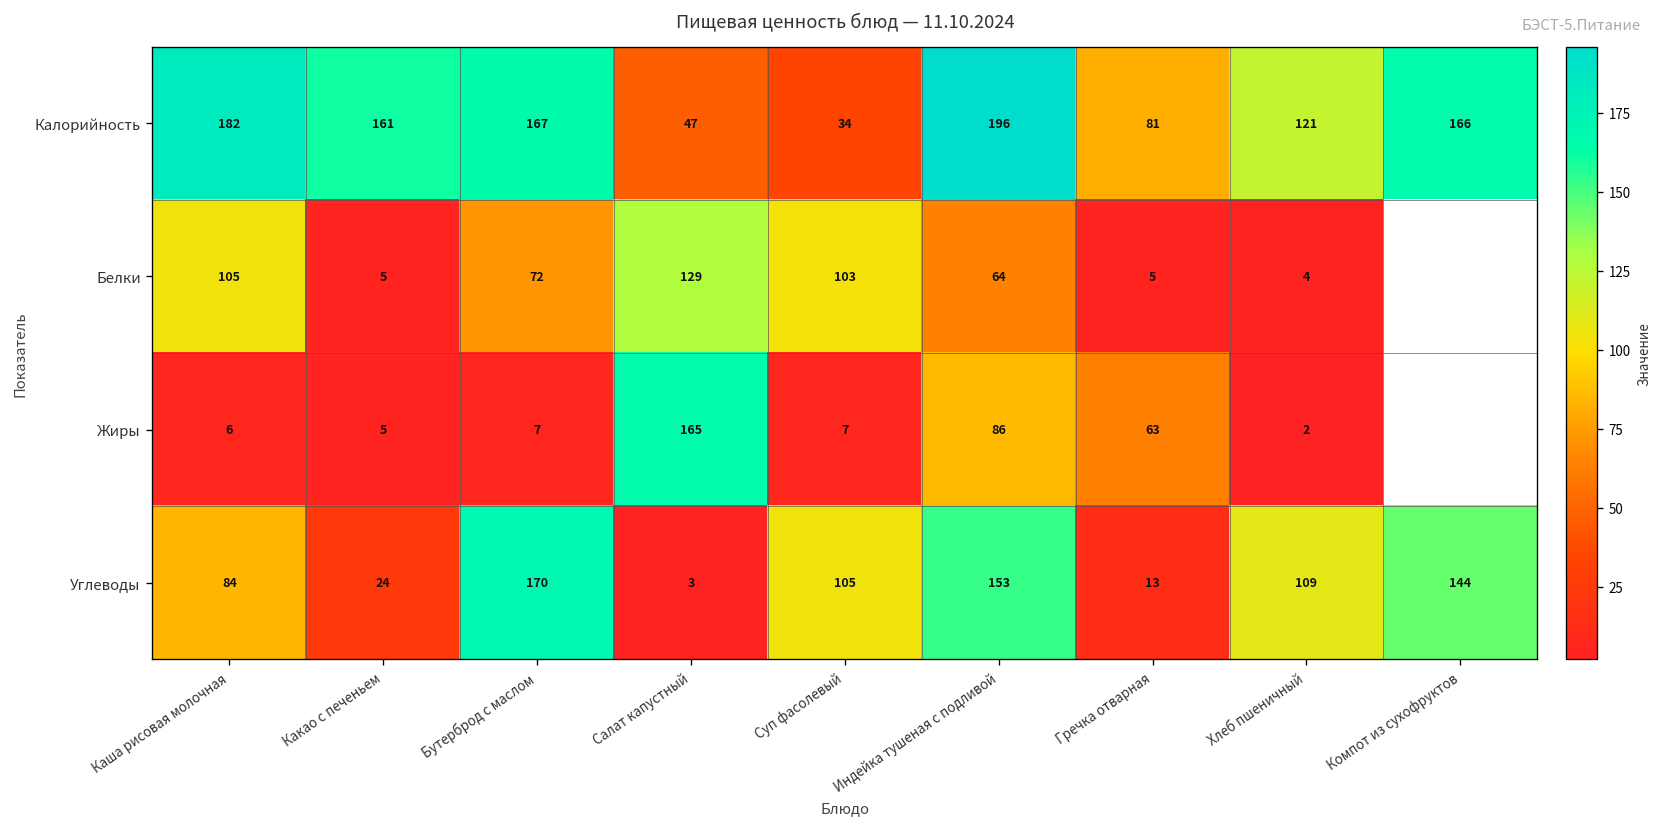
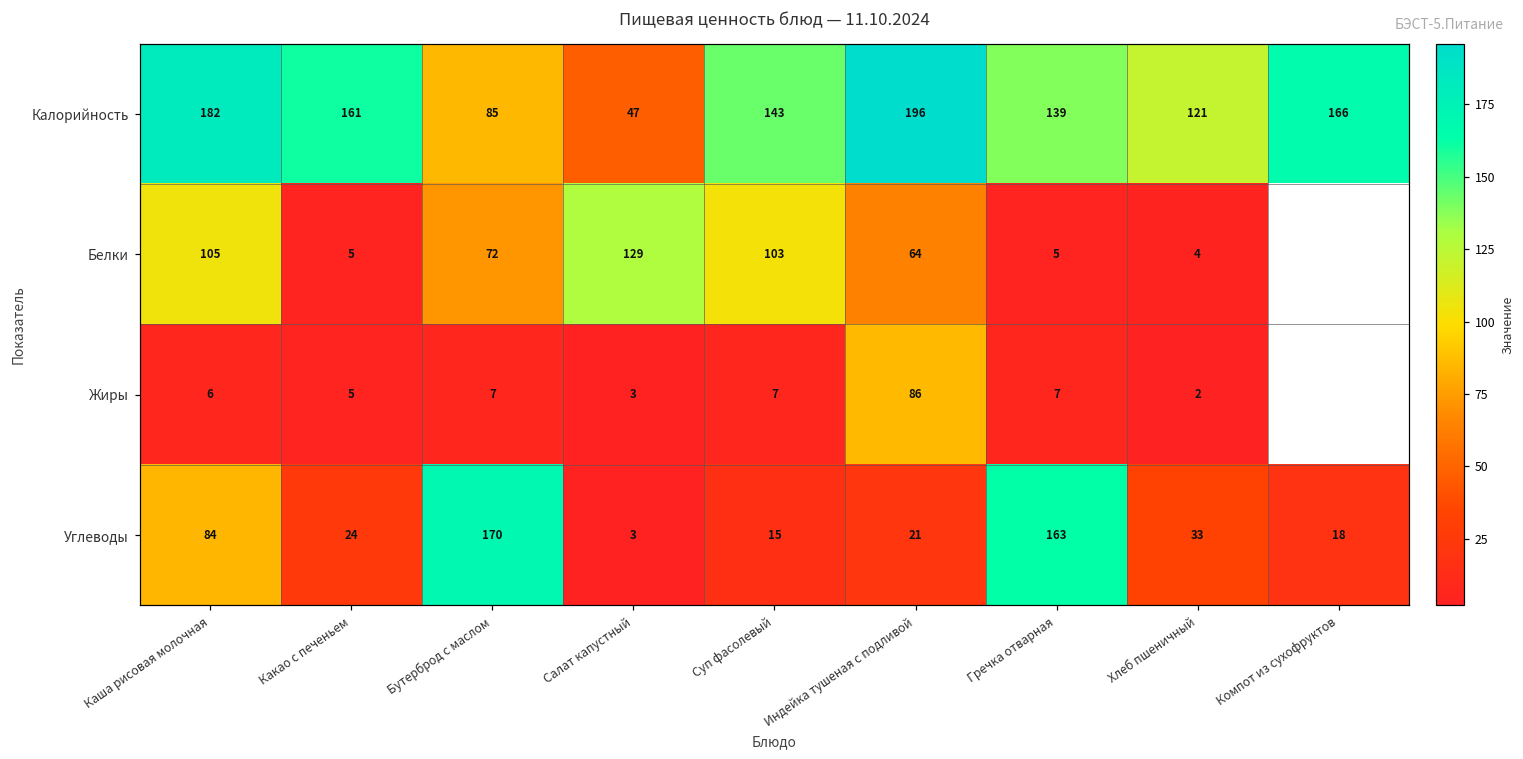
Калорийность, Бутерброд с маслом: 167 -> 85
Калорийность, Суп фасолевый: 34 -> 143
Калорийность, Гречка отварная: 81 -> 139
Жиры, Салат капустный: 165 -> 3
Жиры, Гречка отварная: 63 -> 7
Углеводы, Суп фасолевый: 105 -> 15
Углеводы, Индейка тушеная с подливой: 153 -> 21
Углеводы, Гречка отварная: 13 -> 163
Углеводы, Хлеб пшеничный: 109 -> 33
Углеводы, Компот из сухофруктов: 144 -> 18
